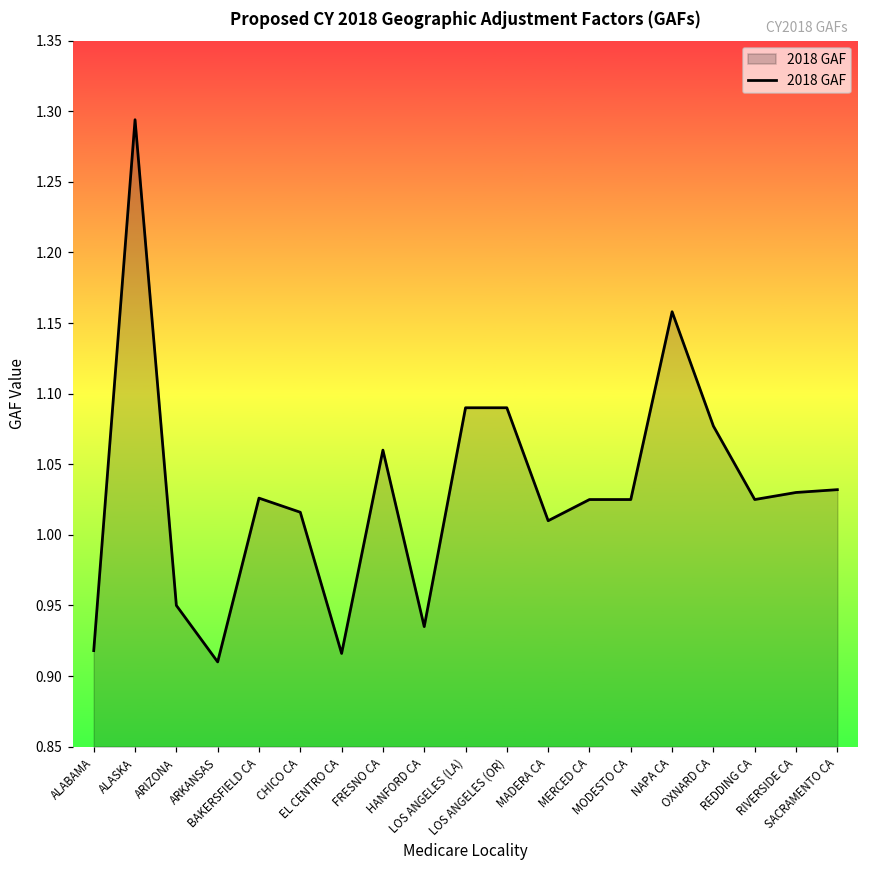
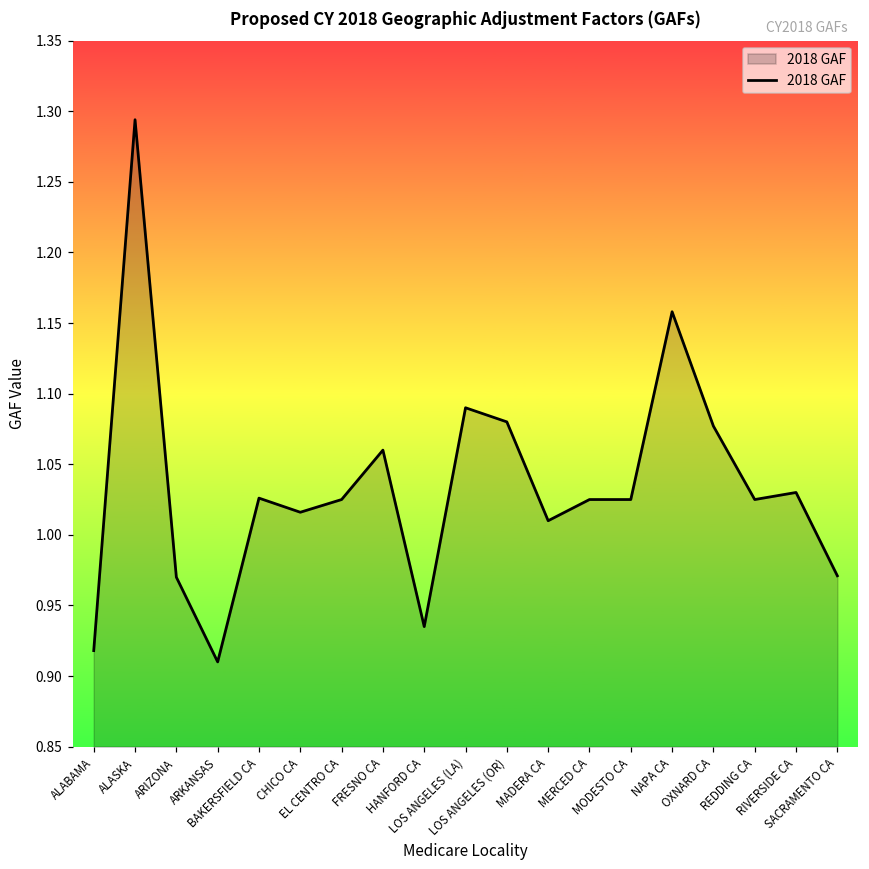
ARIZONA: 0.95 -> 0.97
EL CENTRO CA: 0.916 -> 1.025
LOS ANGELES (OR): 1.09 -> 1.08
SACRAMENTO CA: 1.032 -> 0.971
